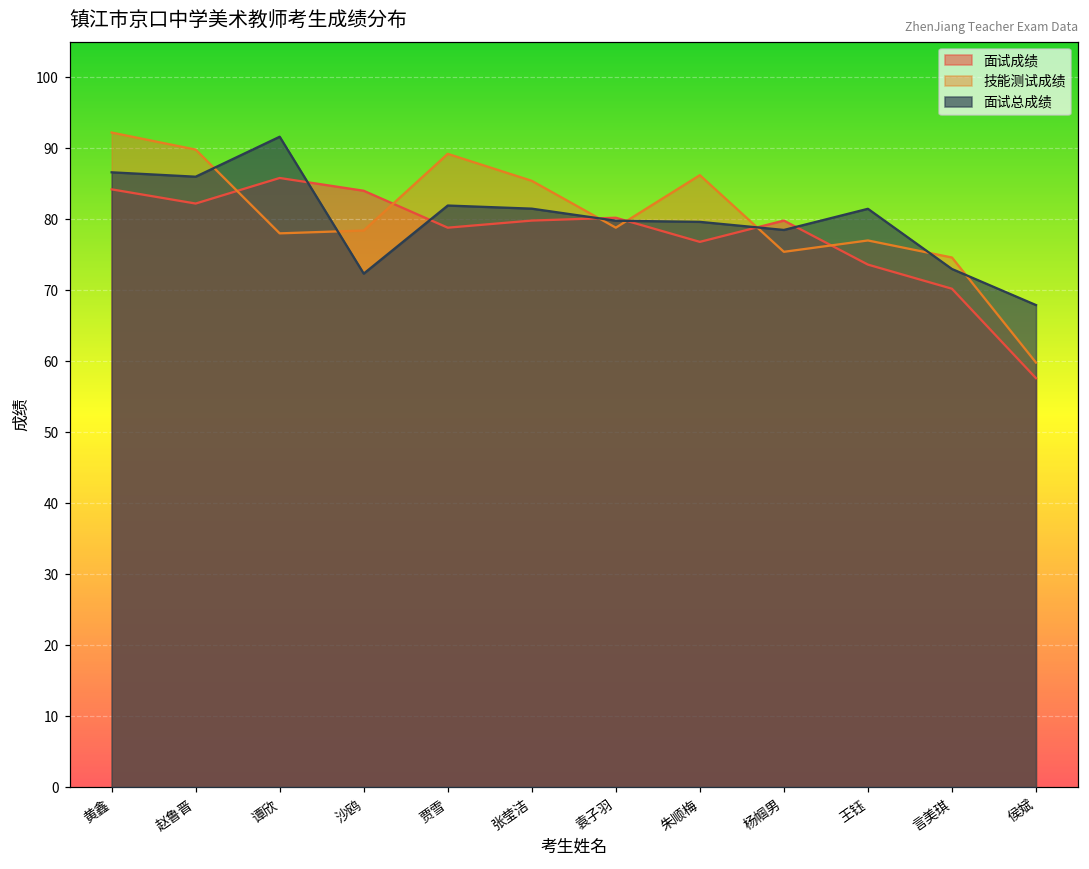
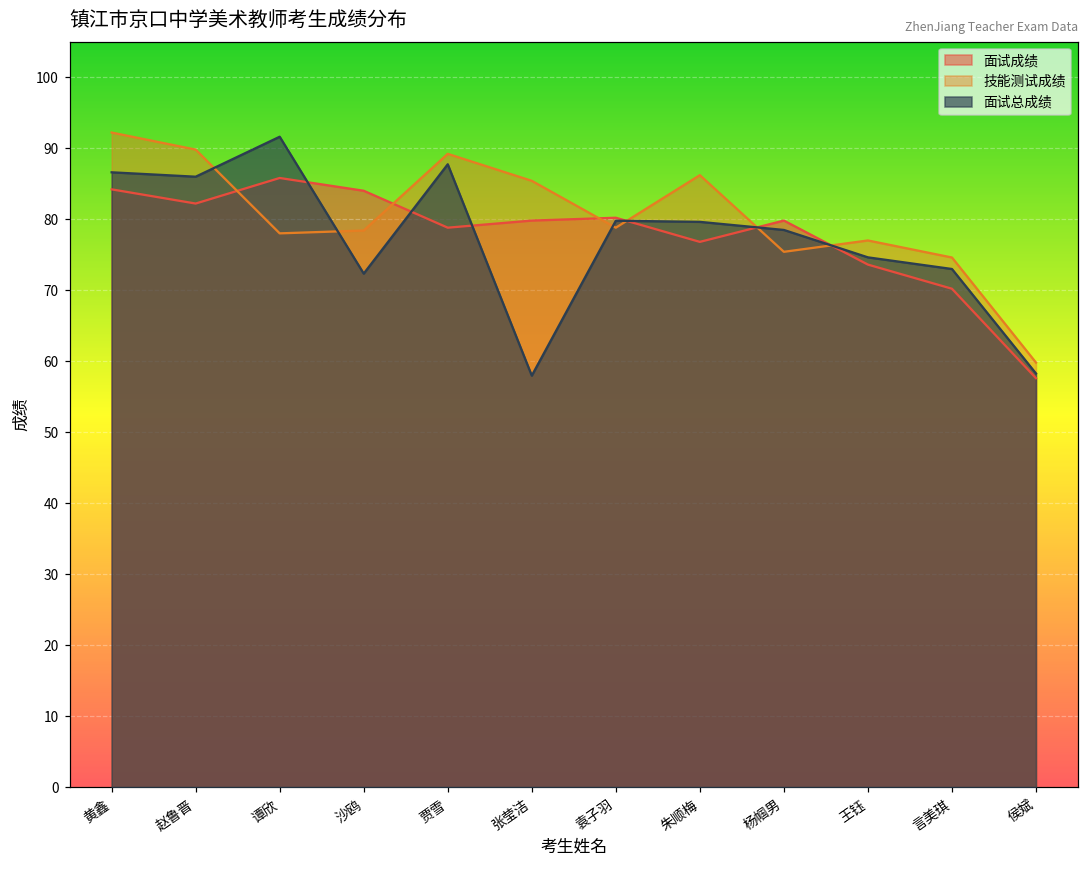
面试总成绩, 贾雪: 82 -> 88
面试总成绩, 张莹洁: 81 -> 58
面试总成绩, 王钰: 81 -> 75
面试总成绩, 侯斌: 68 -> 58
